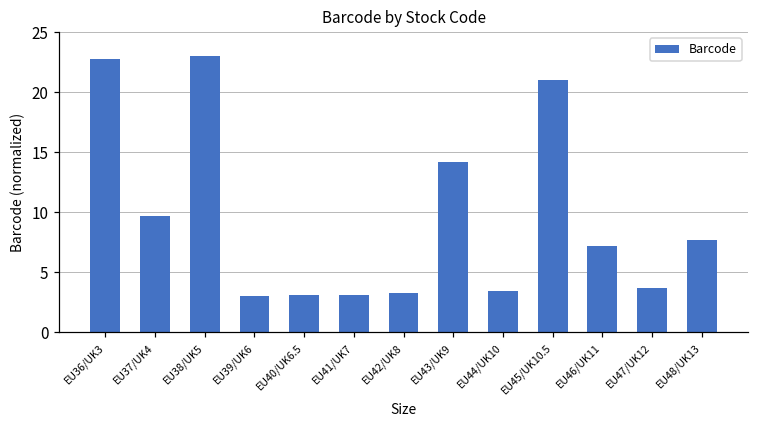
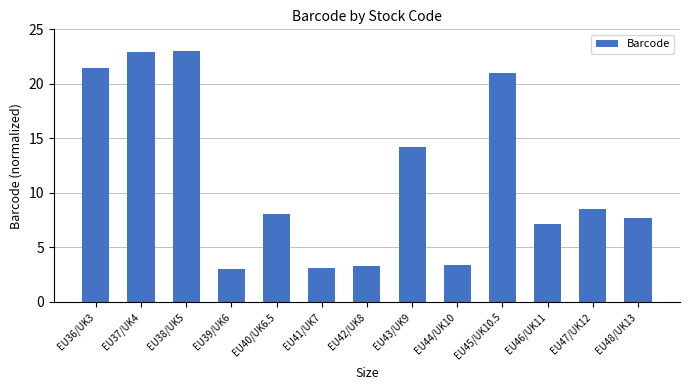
EU36/UK3: 22.8 -> 21.5
EU37/UK4: 9.7 -> 22.9
EU40/UK6.5: 3.1 -> 8.1
EU47/UK12: 3.7 -> 8.5
